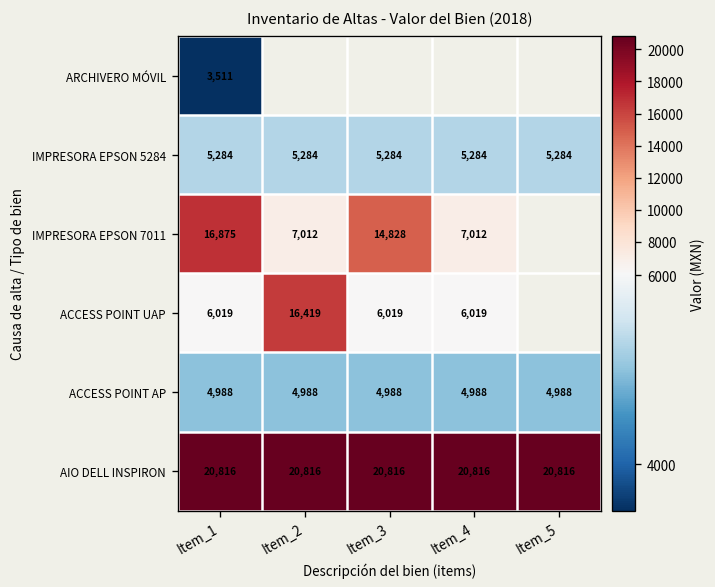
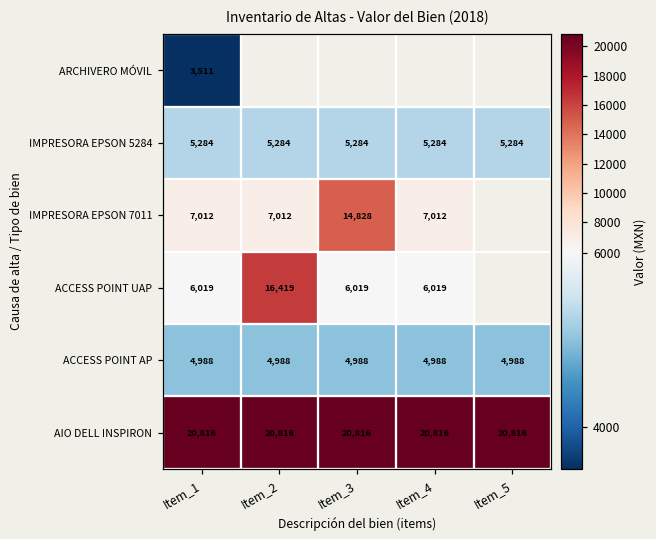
IMPRESORA EPSON 7011, Item_1: 16,875 -> 7,012
